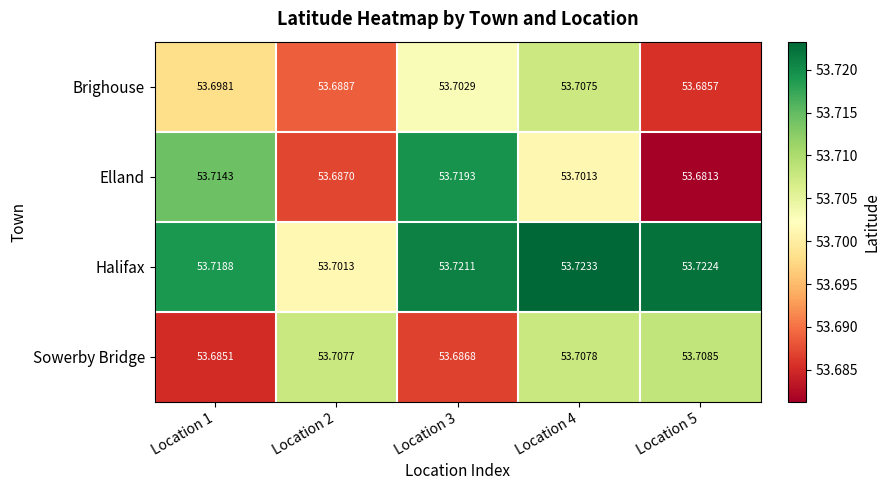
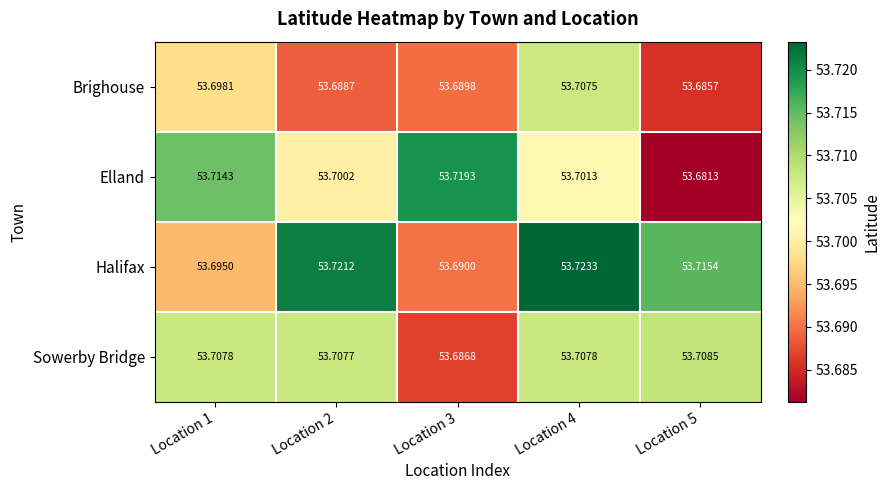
Brighouse, Location 3: 53.7029 -> 53.6898
Elland, Location 2: 53.6870 -> 53.7002
Halifax, Location 1: 53.7188 -> 53.6950
Halifax, Location 2: 53.7013 -> 53.7212
Halifax, Location 3: 53.7211 -> 53.6900
Halifax, Location 5: 53.7224 -> 53.7154
Sowerby Bridge, Location 1: 53.6851 -> 53.7078
